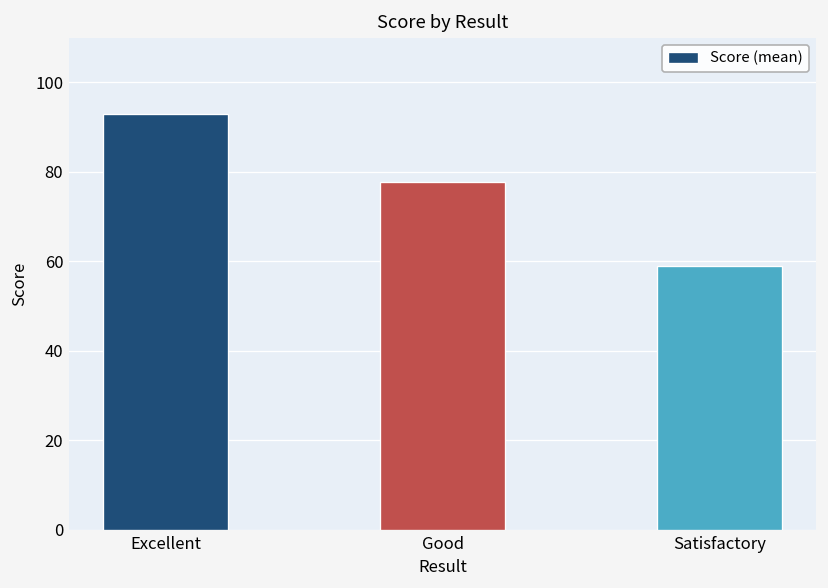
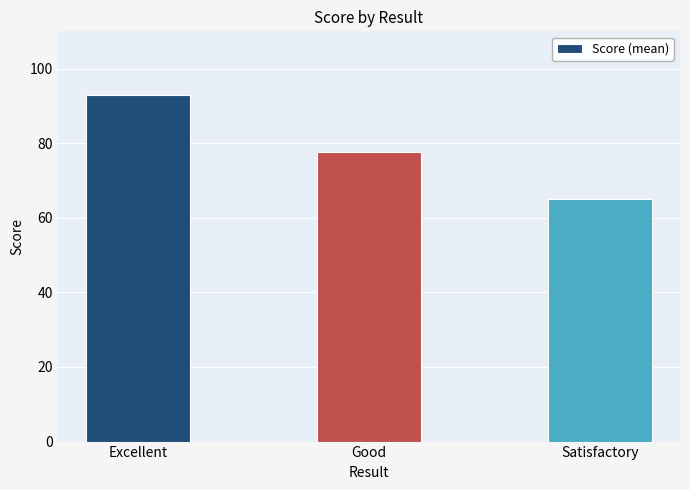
Satisfactory: 59 -> 65
